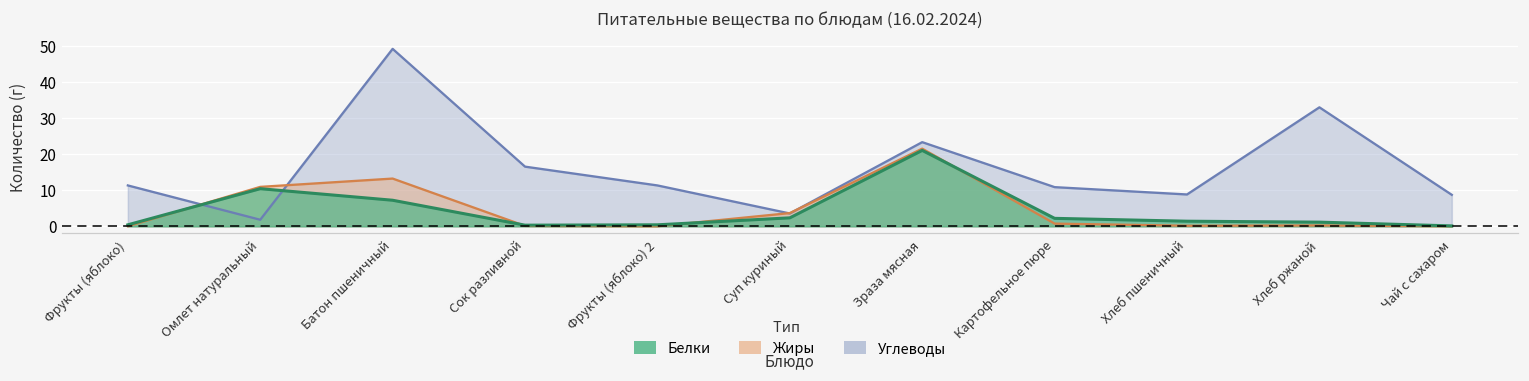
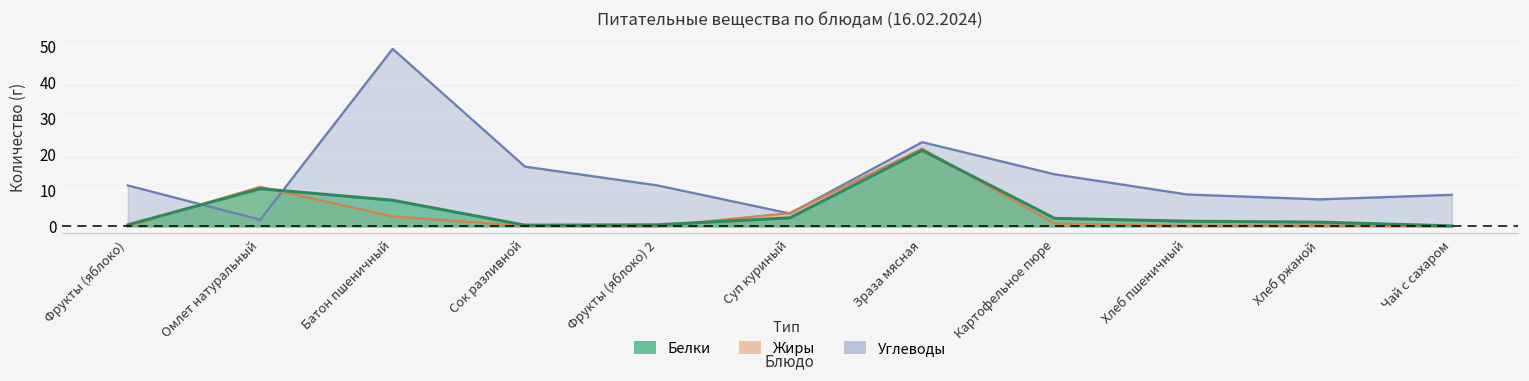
Жиры, Батон пшеничный: 13 -> 3
Углеводы, Картофельное пюре: 11 -> 14
Углеводы, Хлеб ржаной: 33 -> 7
